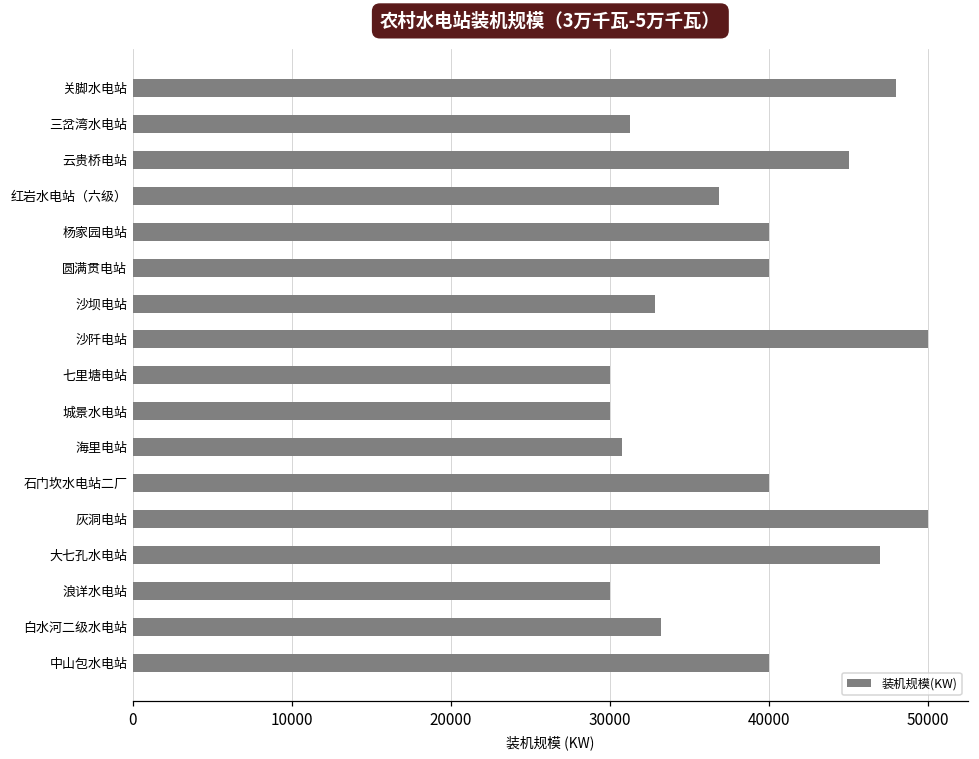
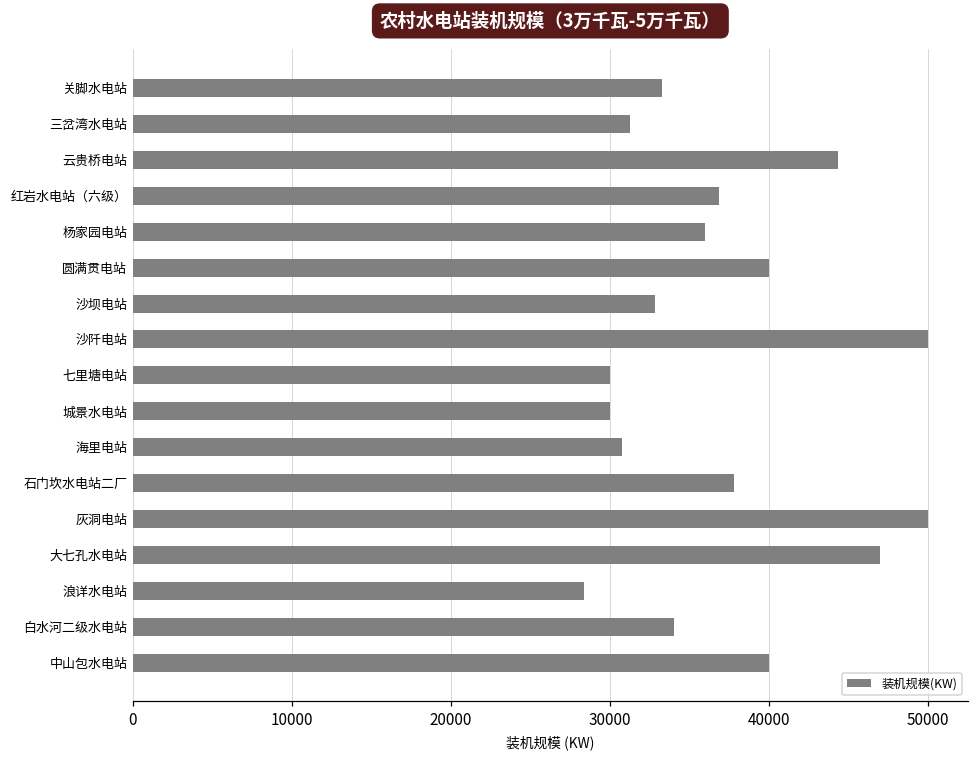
关脚水电站: 48000 -> 33300
云贵桥电站: 45000 -> 44300
杨家园电站: 40000 -> 35900
石门坎水电站二厂: 40000 -> 37800
浪详水电站: 30000 -> 28400
白水河二级水电站: 33200 -> 34000
